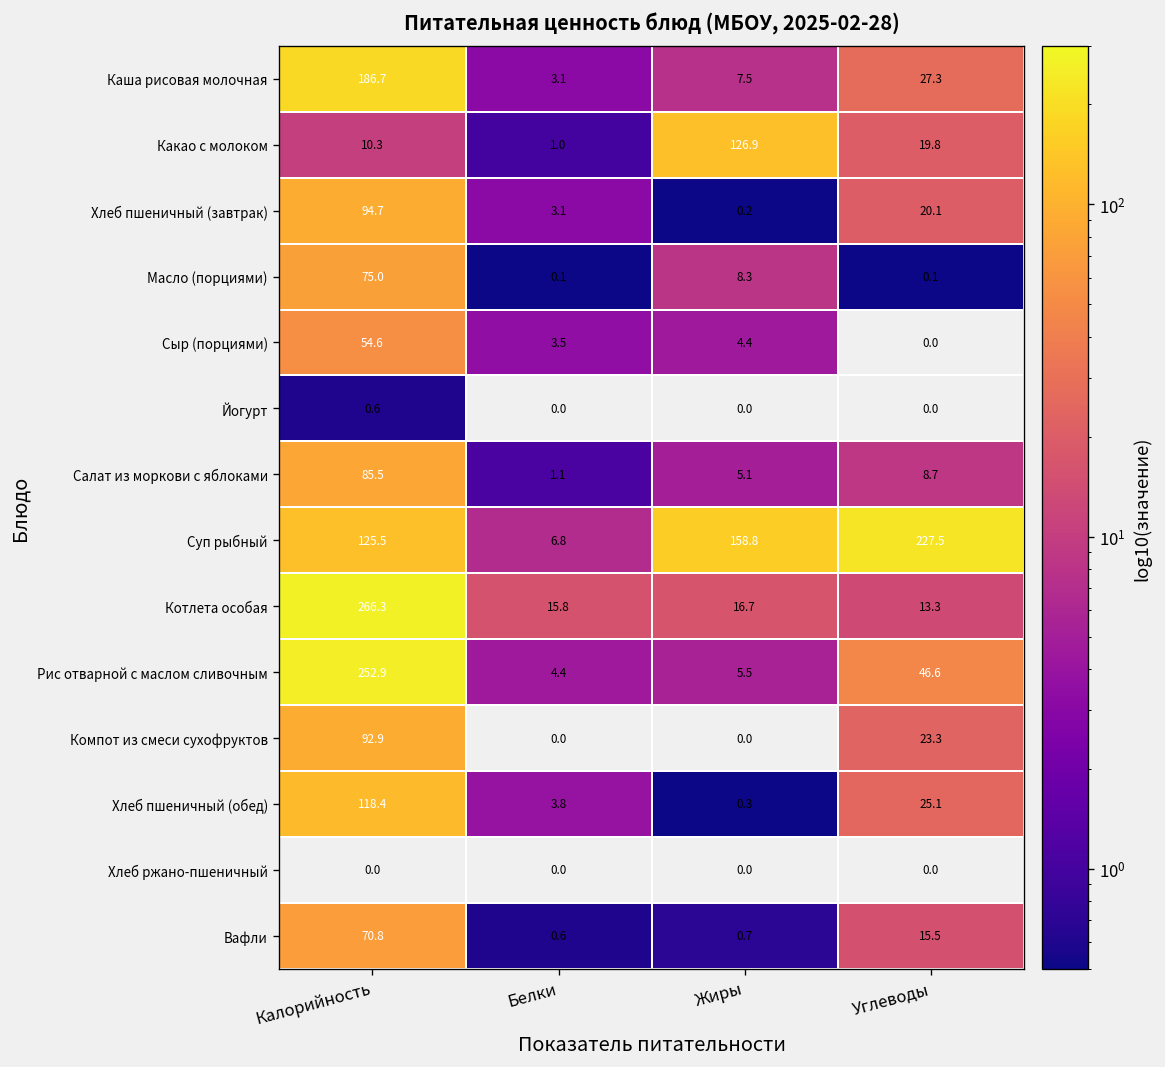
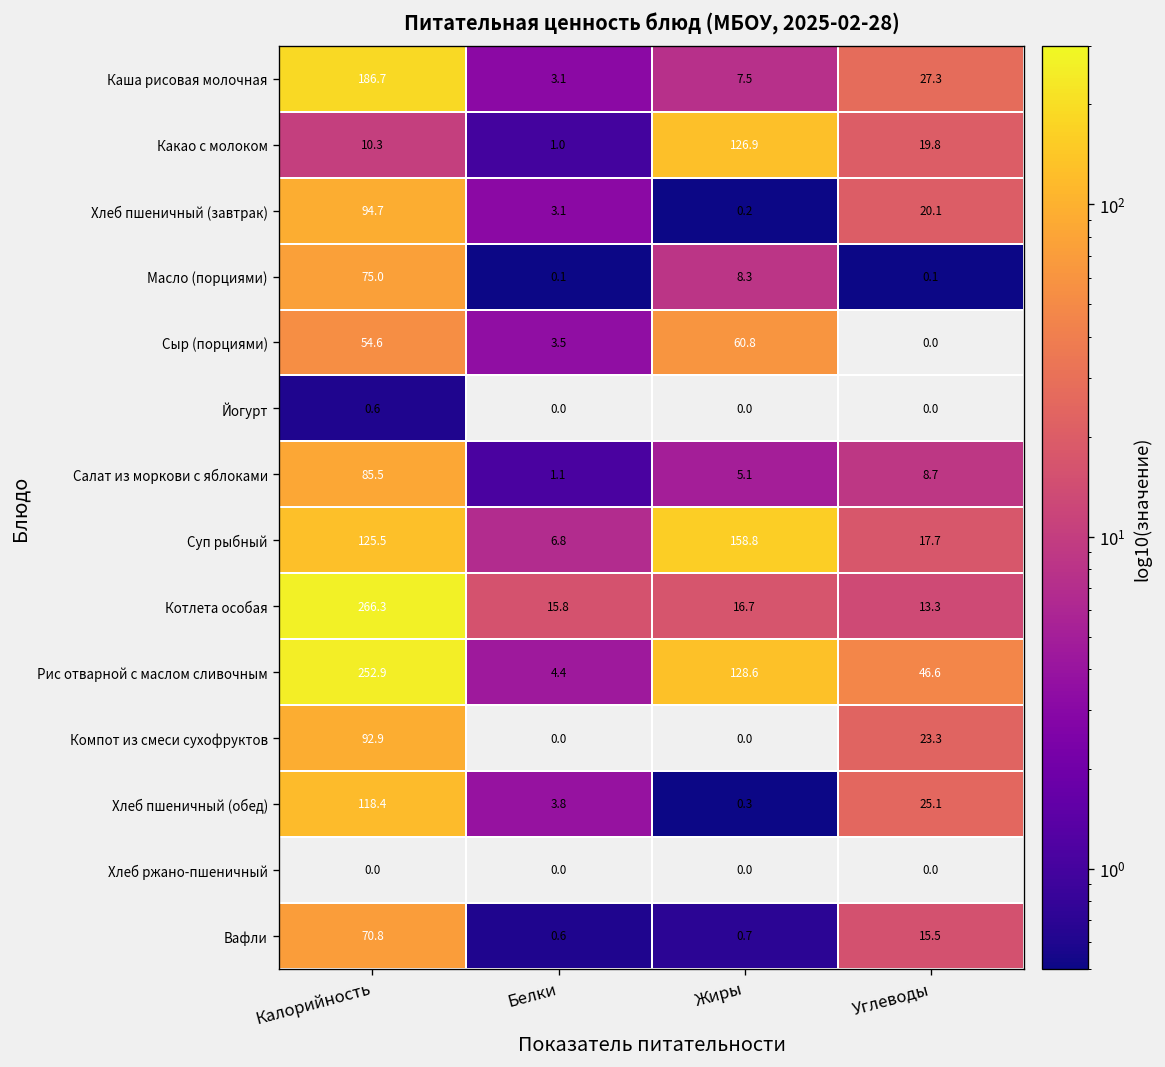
Сыр (порциями), Жиры: 4.4 -> 60.8
Суп рыбный, Углеводы: 227.5 -> 17.7
Рис отварной с маслом сливочным, Жиры: 5.5 -> 128.6
